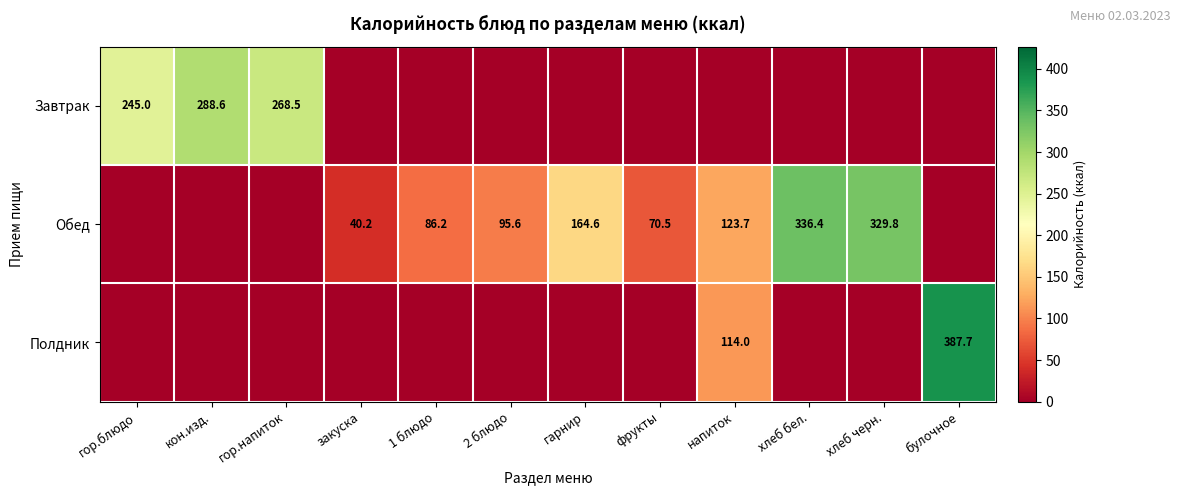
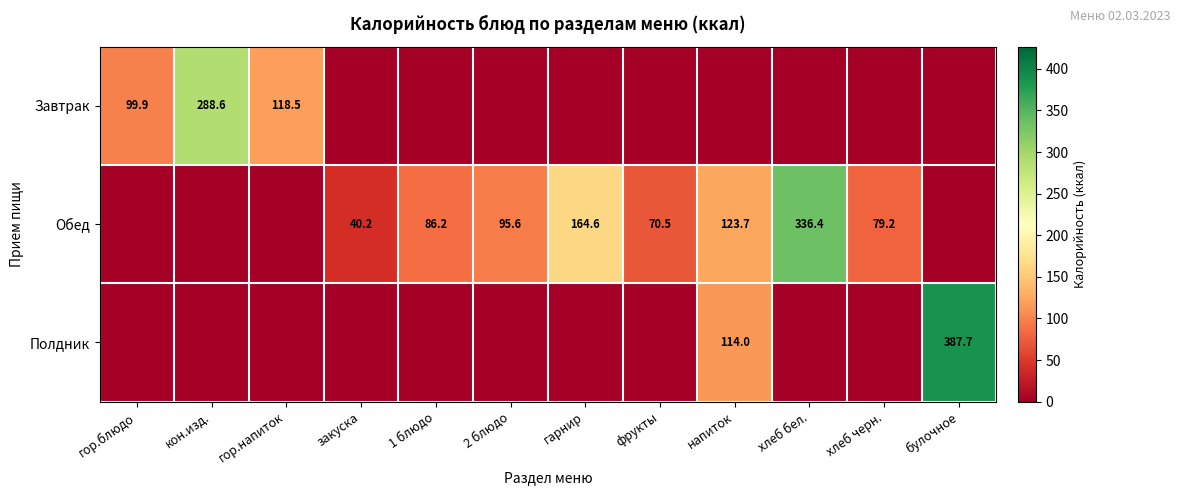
Завтрак, гор.блюдо: 245.0 -> 99.9
Завтрак, гор.напиток: 268.5 -> 118.5
Обед, хлеб черн.: 329.8 -> 79.2
